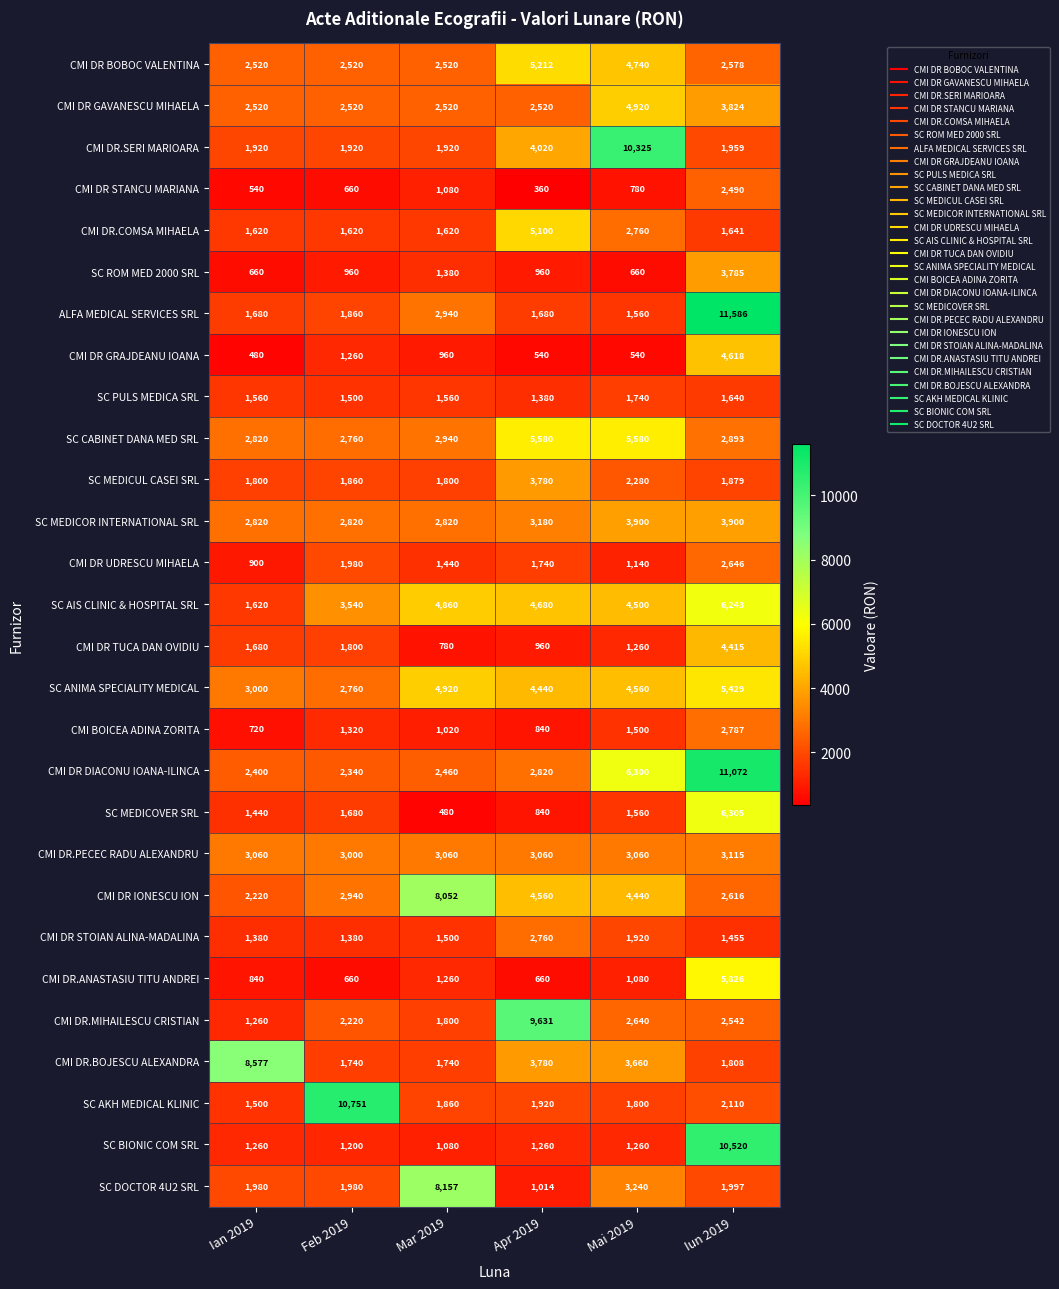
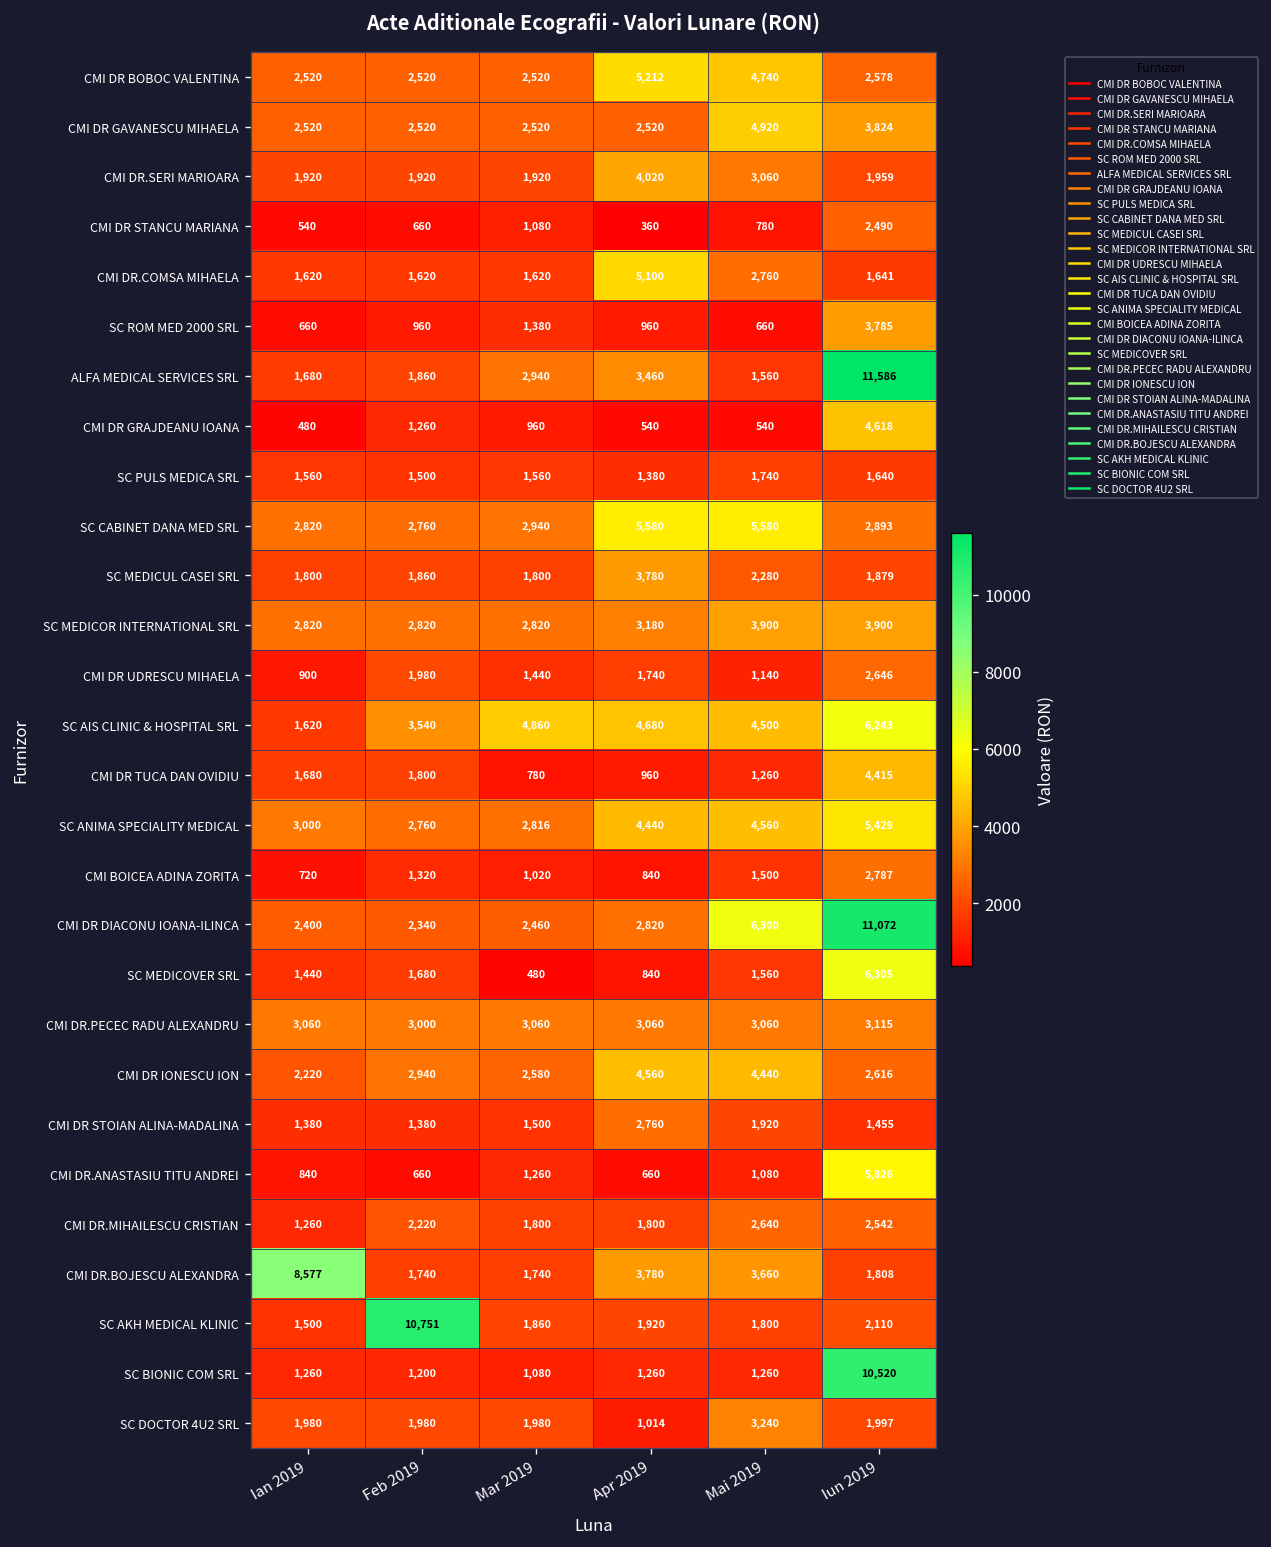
CMI DR.SERI MARIOARA, Mai 2019: 10,325 -> 3,060
ALFA MEDICAL SERVICES SRL, Apr 2019: 1,680 -> 3,460
SC ANIMA SPECIALITY MEDICAL, Mar 2019: 4,920 -> 2,816
CMI DR IONESCU ION, Mar 2019: 8,052 -> 2,580
CMI DR.MIHAILESCU CRISTIAN, Apr 2019: 9,631 -> 1,800
SC DOCTOR 4U2 SRL, Mar 2019: 8,157 -> 1,980
